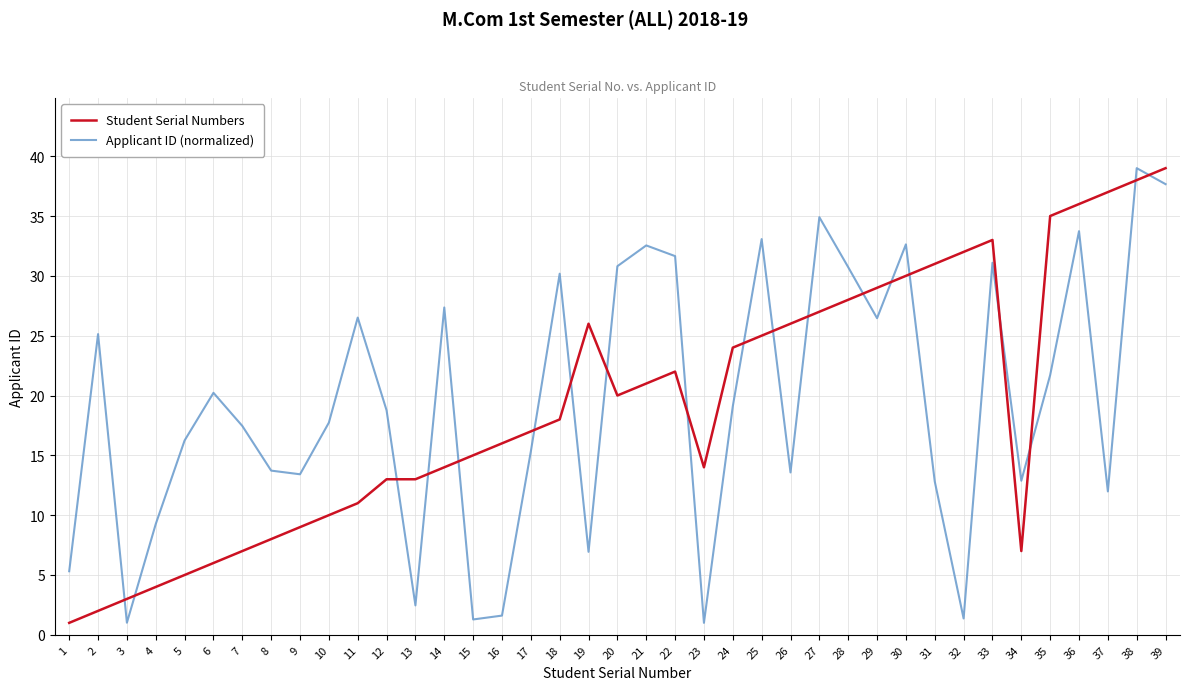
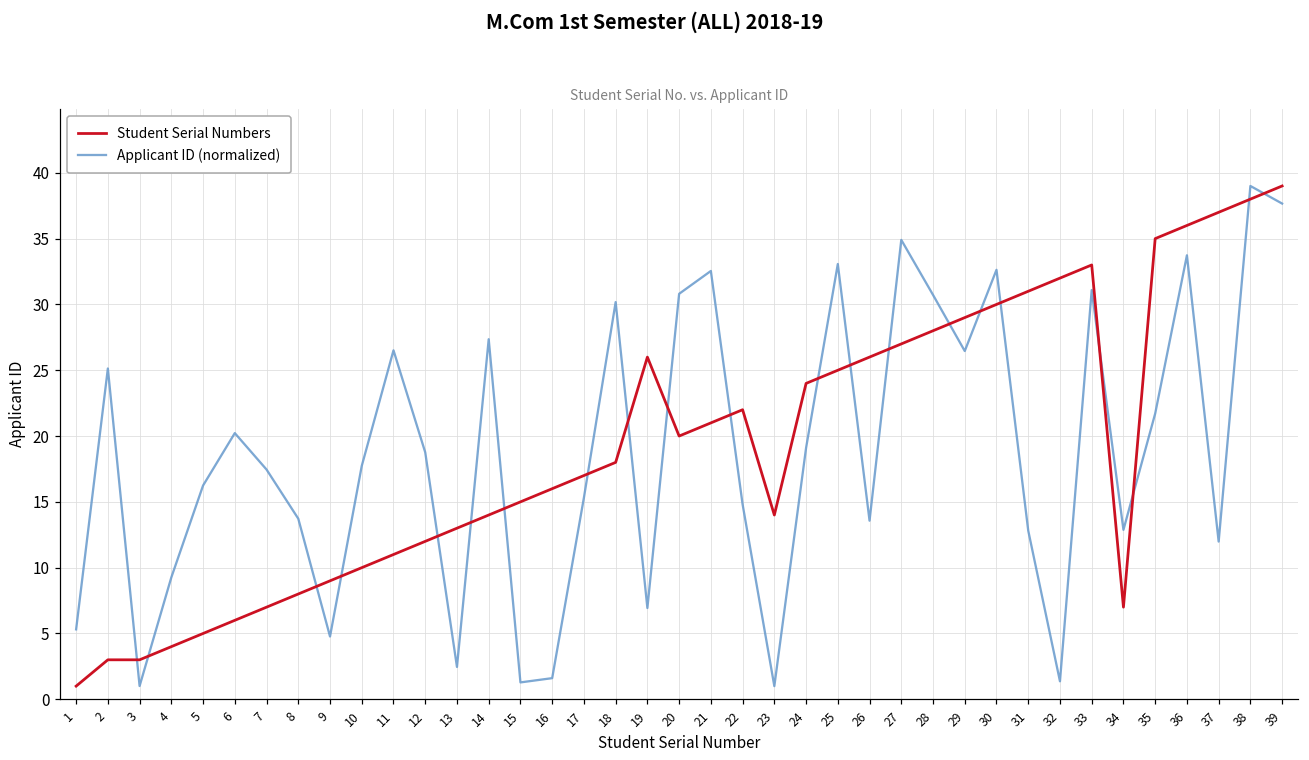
Student Serial Numbers, 2: 2 -> 3
Applicant ID (normalized), 9: 13.4 -> 4.8
Student Serial Numbers, 12: 13 -> 12
Applicant ID (normalized), 22: 31.6 -> 14.8
